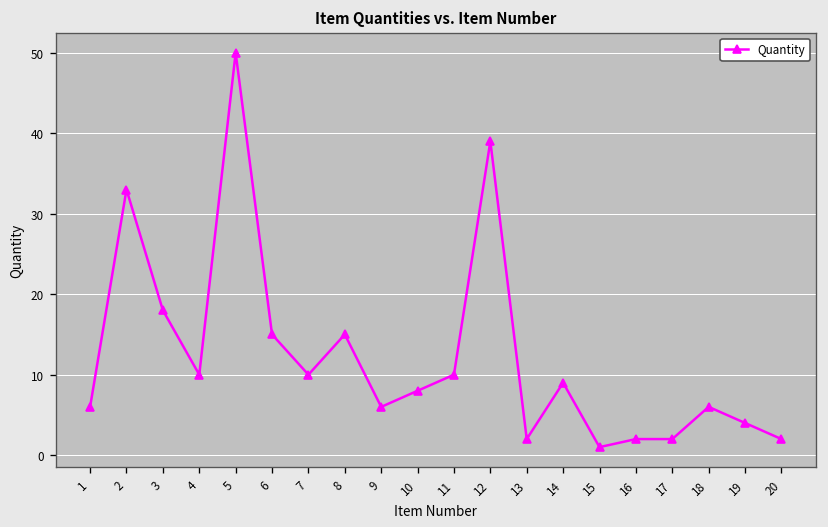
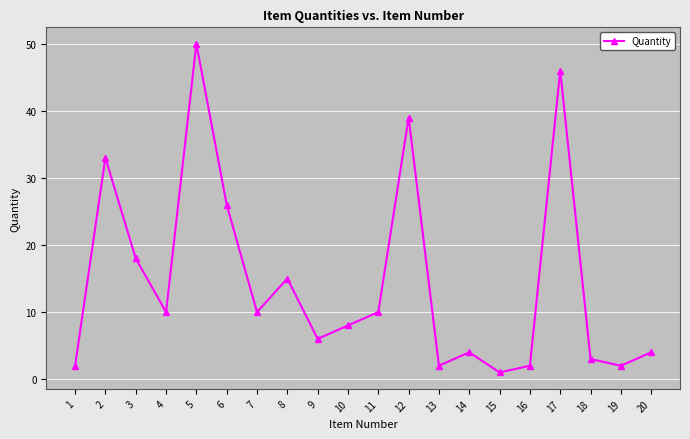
1: 6 -> 2
6: 15 -> 26
14: 9 -> 4
17: 2 -> 46
18: 6 -> 3
19: 4 -> 2
20: 2 -> 4
